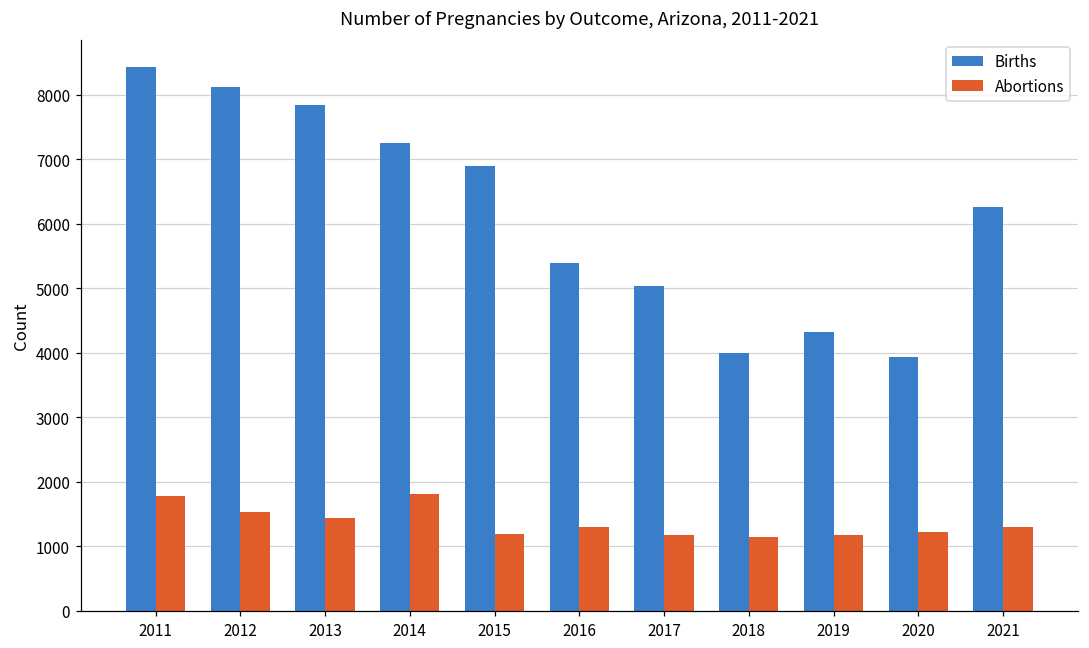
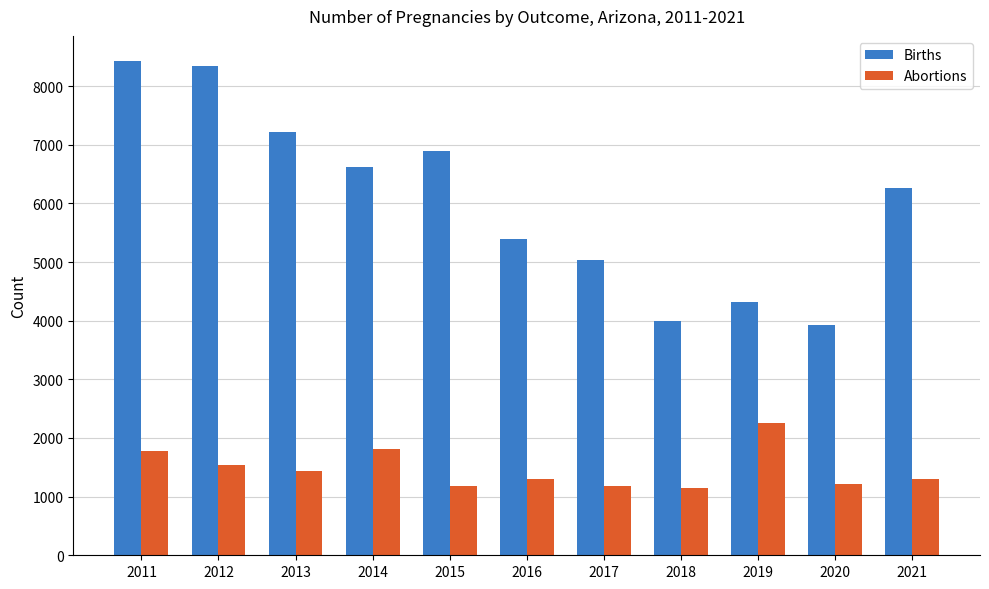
Births, 2012: 8100 -> 8300
Births, 2013: 7800 -> 7200
Births, 2014: 7300 -> 6600
Abortions, 2019: 1200 -> 2300
